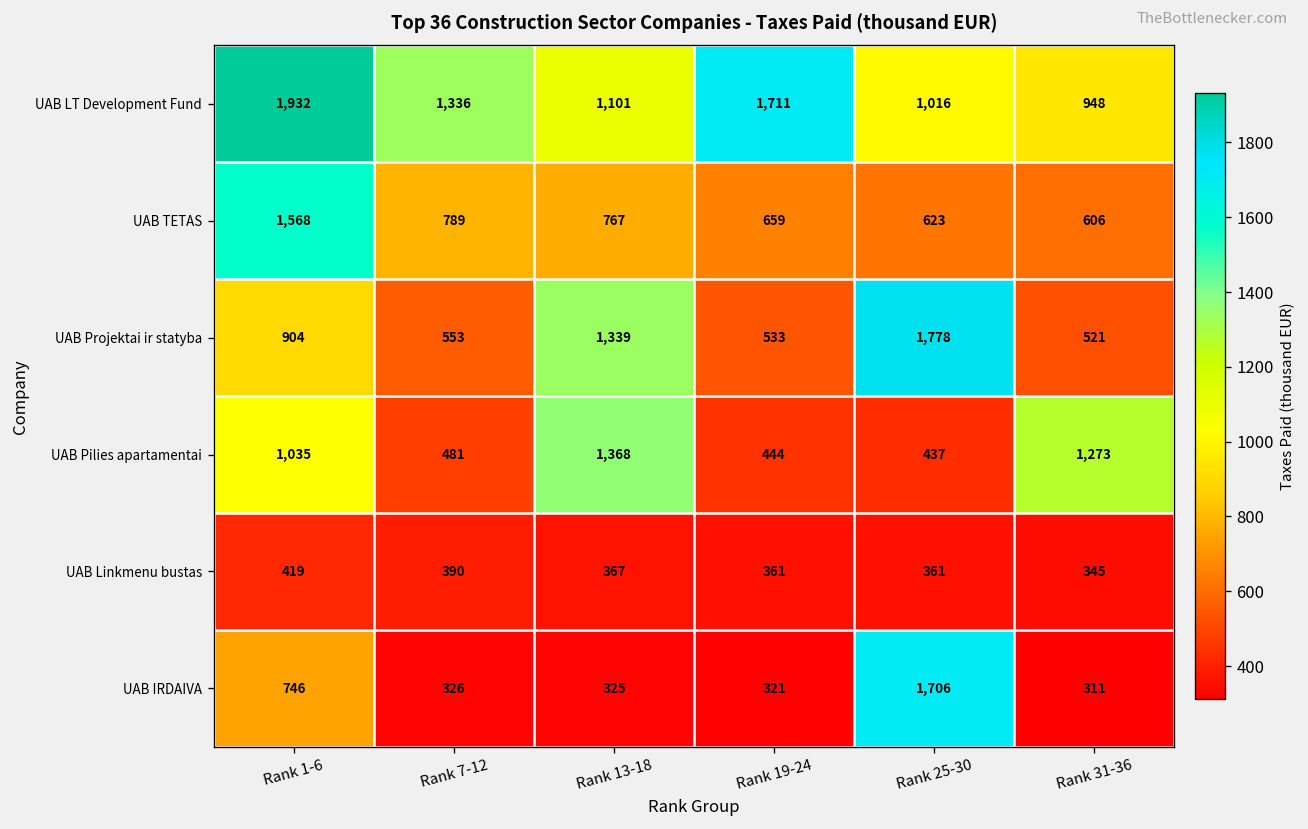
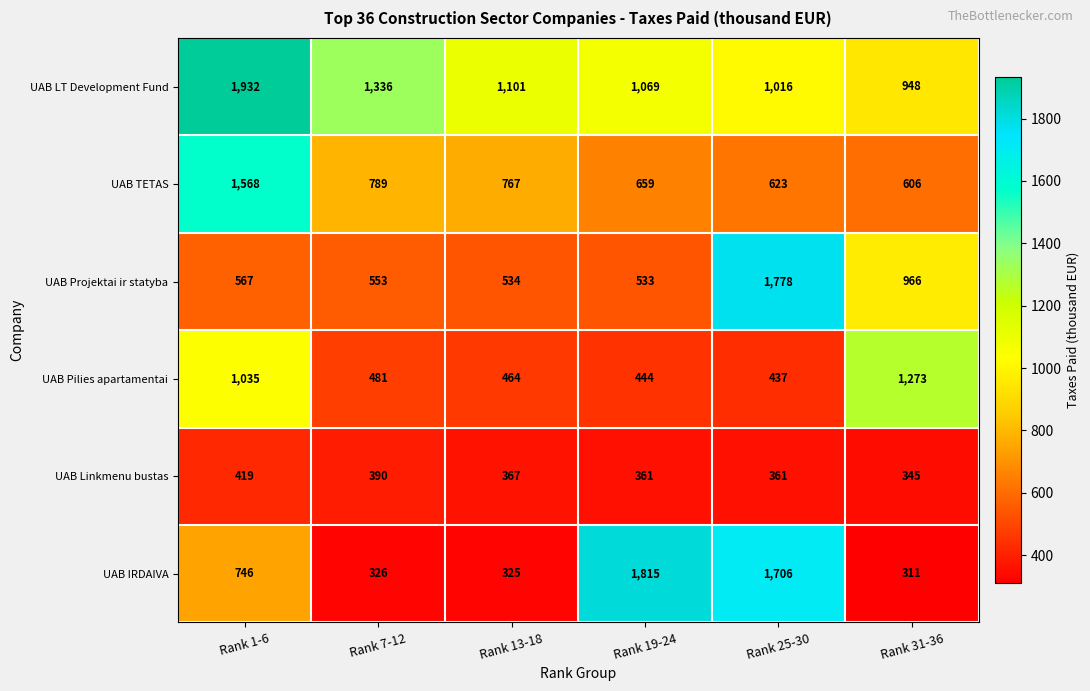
UAB LT Development Fund, Rank 19-24: 1,711 -> 1,069
UAB Projektai ir statyba, Rank 1-6: 904 -> 567
UAB Projektai ir statyba, Rank 13-18: 1,339 -> 534
UAB Projektai ir statyba, Rank 31-36: 521 -> 966
UAB Pilies apartamentai, Rank 13-18: 1,368 -> 464
UAB IRDAIVA, Rank 19-24: 321 -> 1,815
